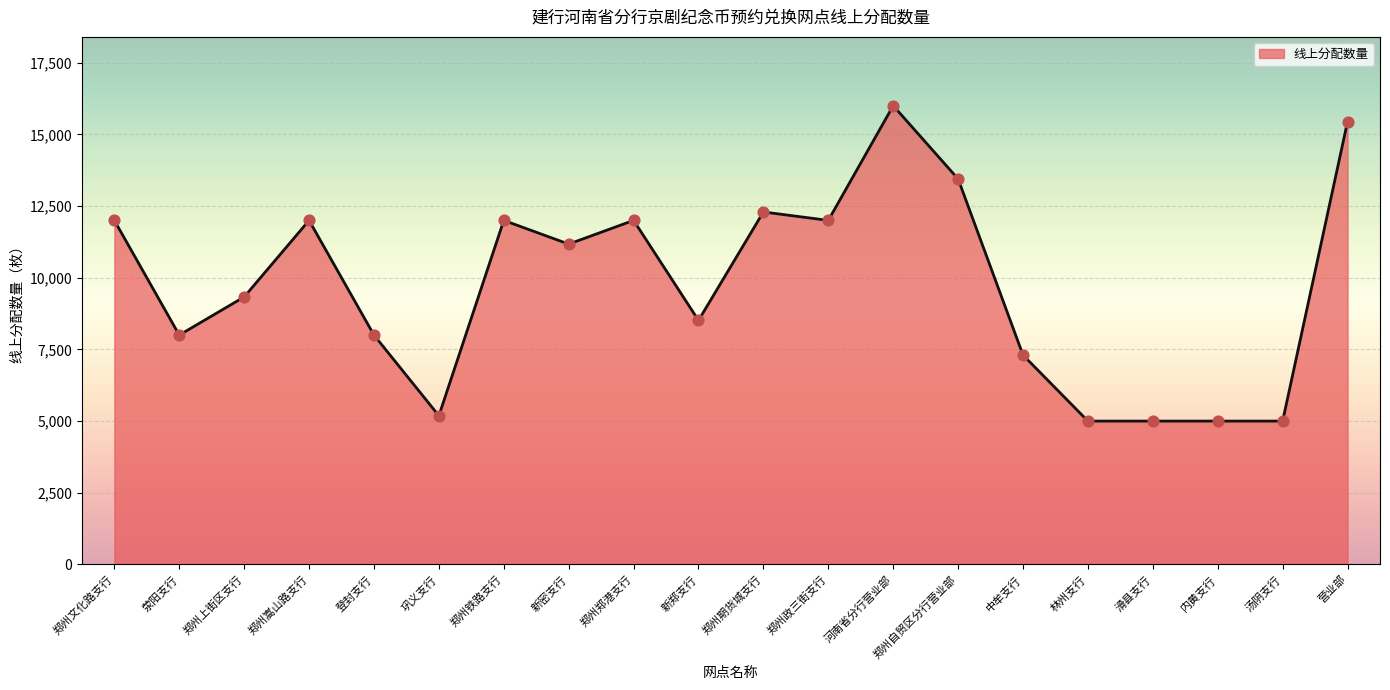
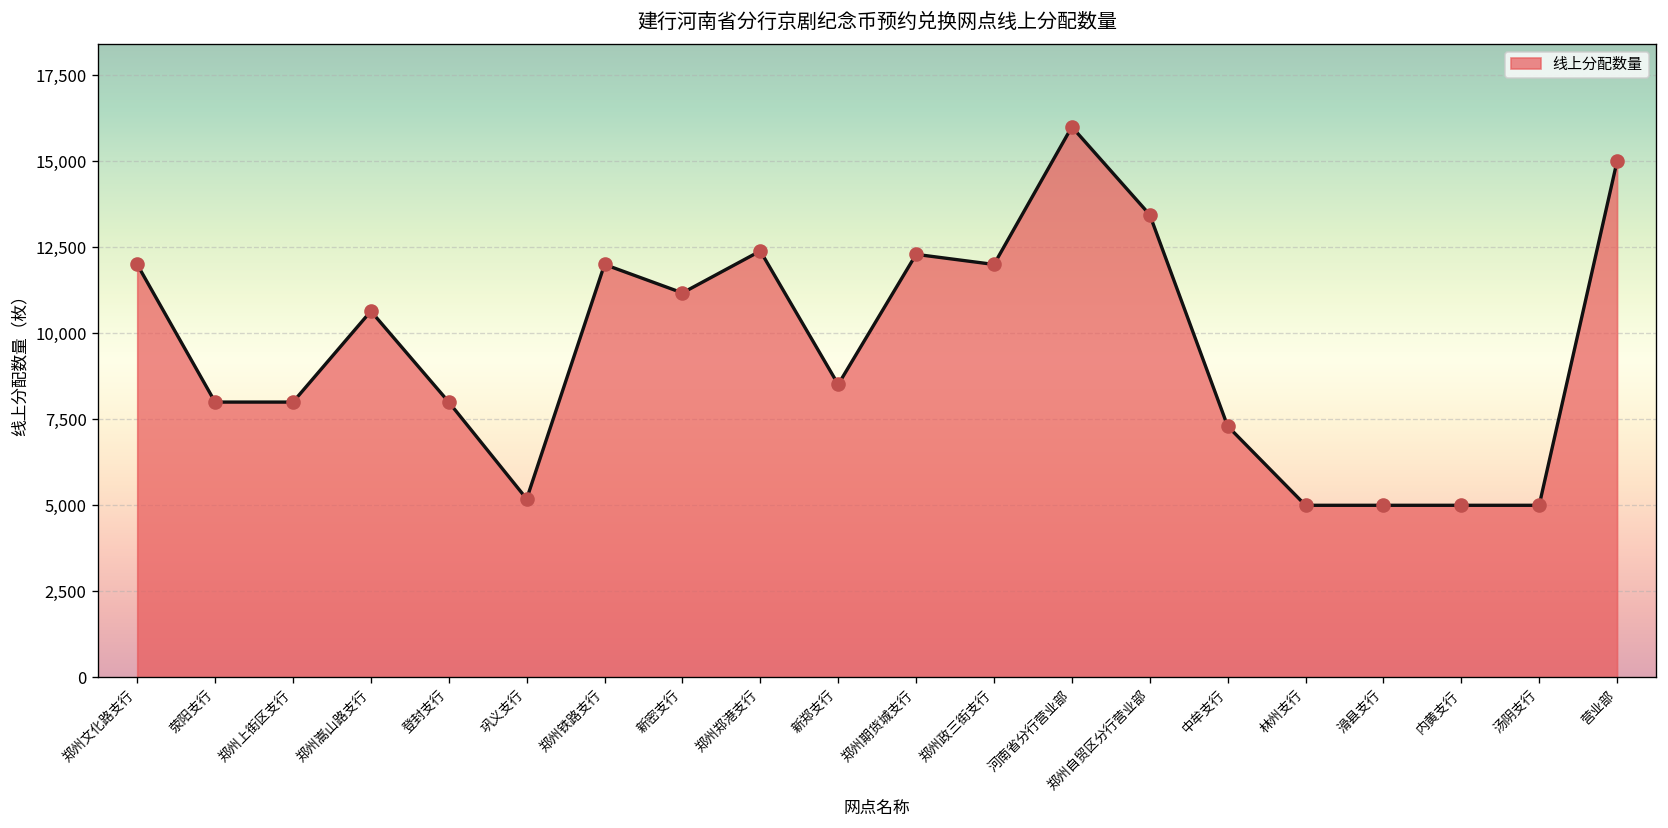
郑州上街区支行: 9,300 -> 8,000
郑州嵩山路支行: 12,000 -> 10,600
郑州郑港支行: 12,000 -> 12,400
营业部: 15,400 -> 15,000
